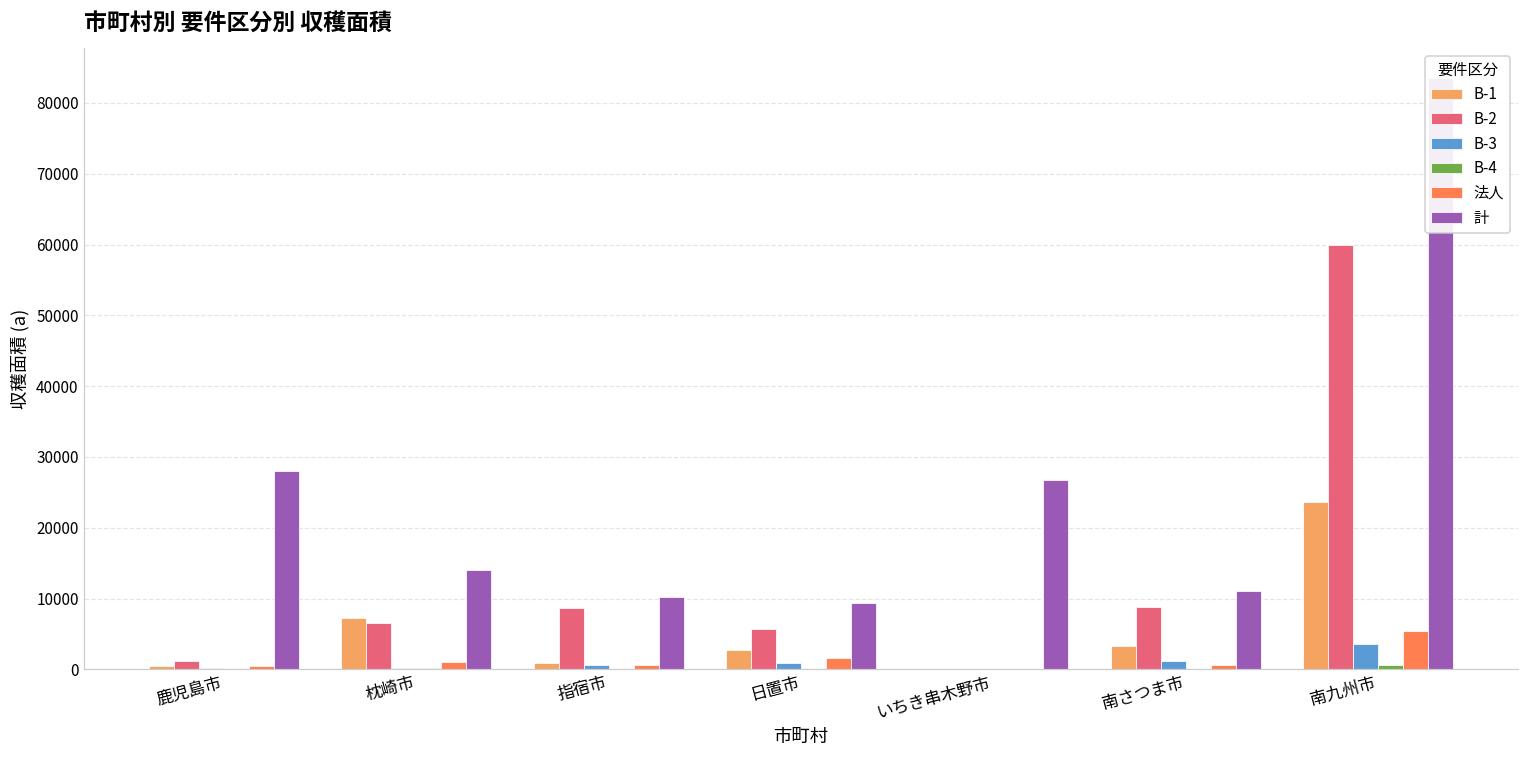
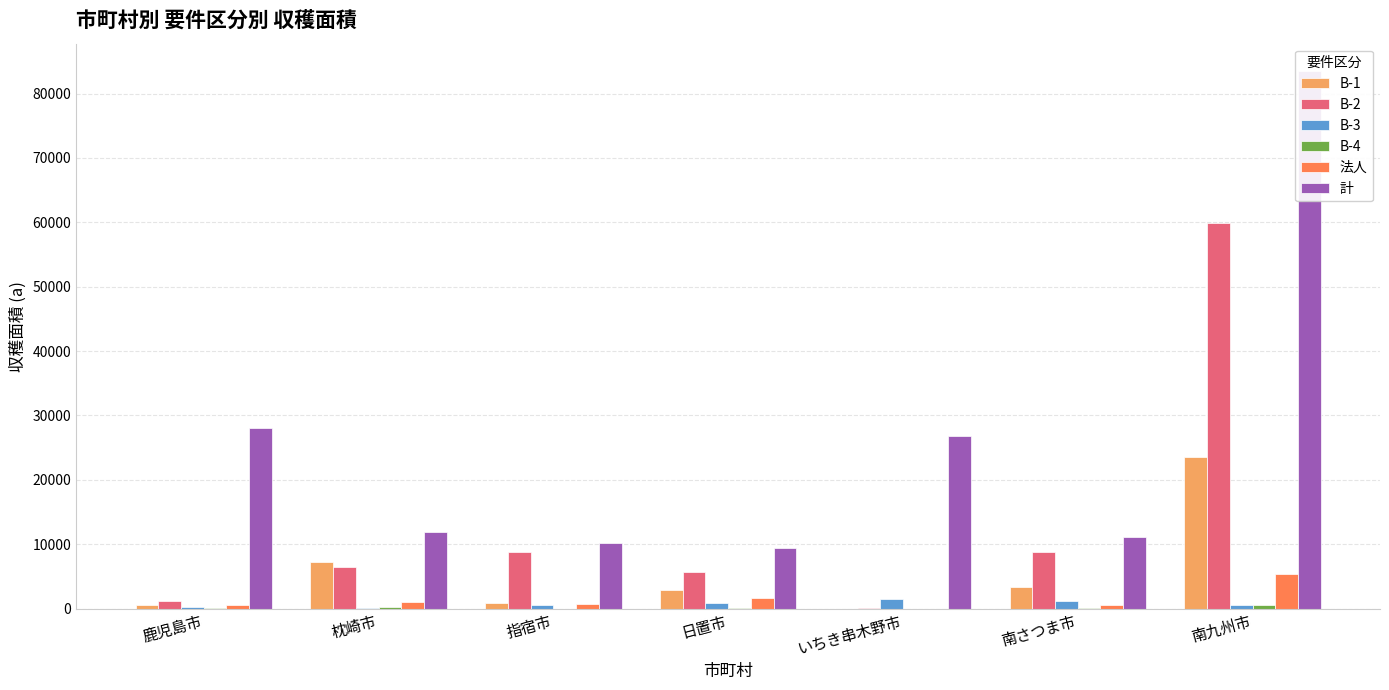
計, 枕崎市: 14000 -> 12000
B-3, いちき串木野市: 0 -> 1000
B-3, 南九州市: 4000 -> 0
